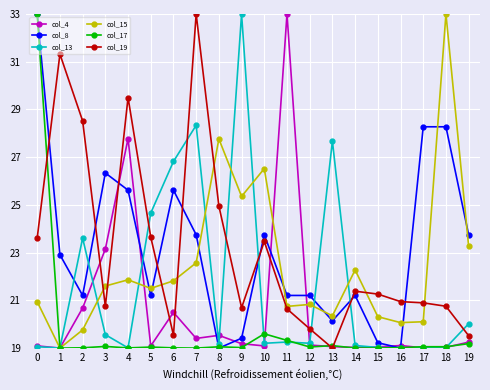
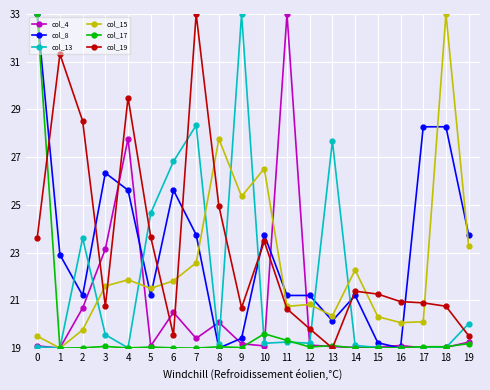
col_15, 0: 20.9 -> 19.5
col_4, 8: 19.5 -> 20.1
